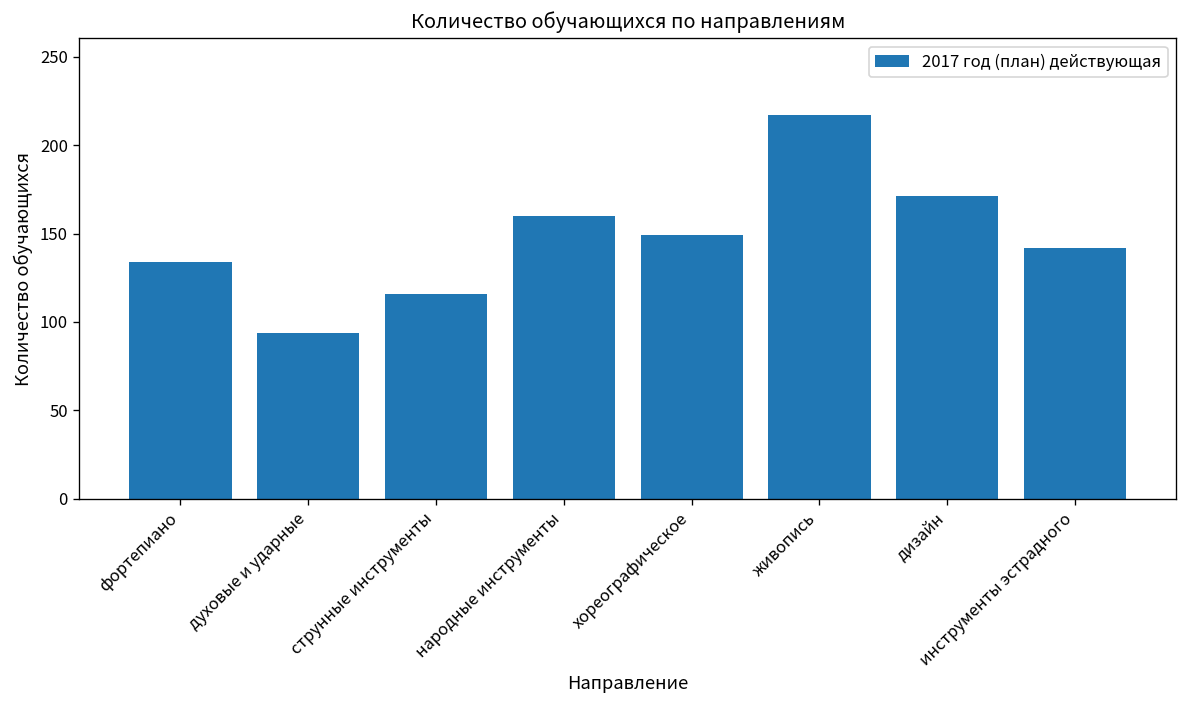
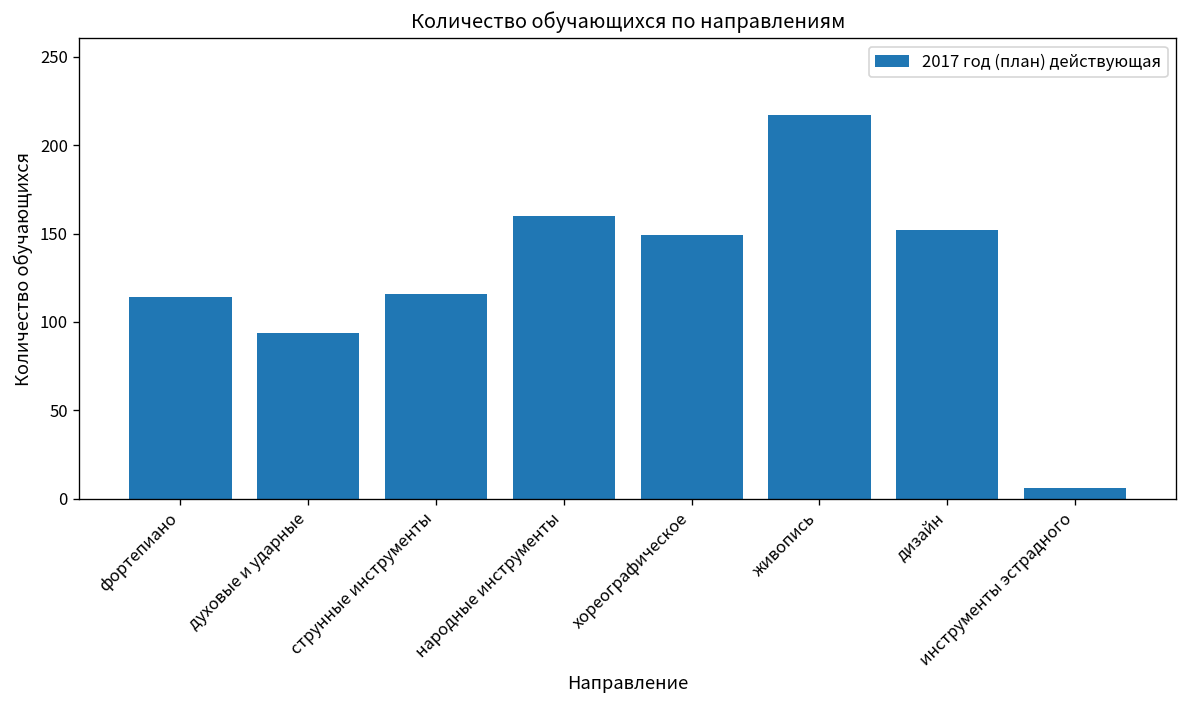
фортепиано: 134 -> 114
дизайн: 171 -> 152
инструменты эстрадного: 142 -> 6
